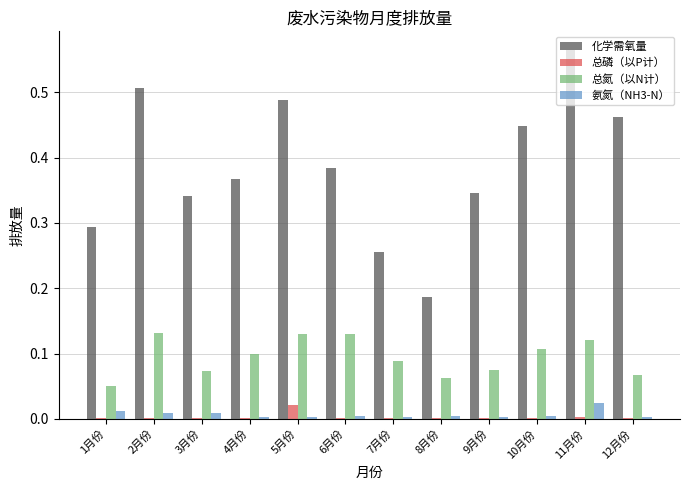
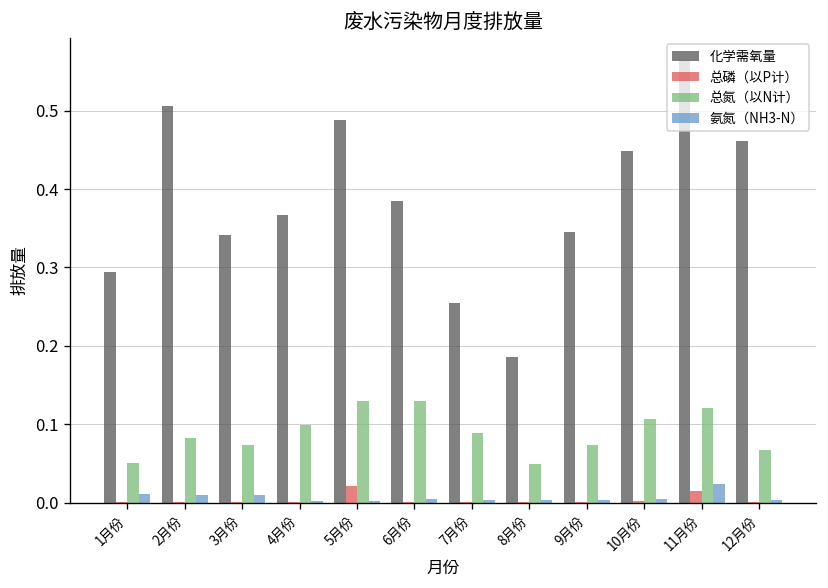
总氮（以N计）, 2月份: 0.13 -> 0.08
总氮（以N计）, 8月份: 0.06 -> 0.05
总磷（以P计）, 11月份: 0.00 -> 0.01
